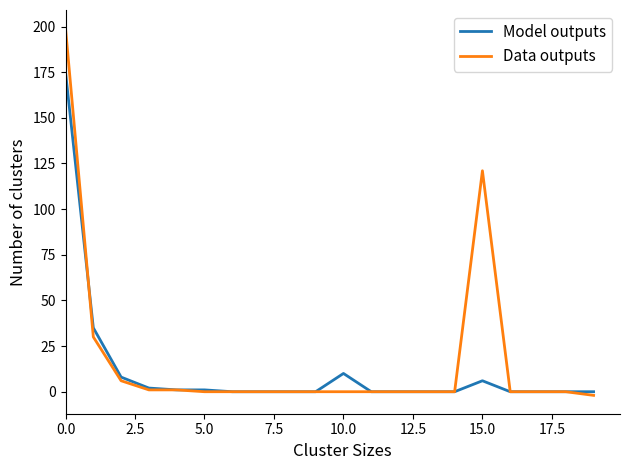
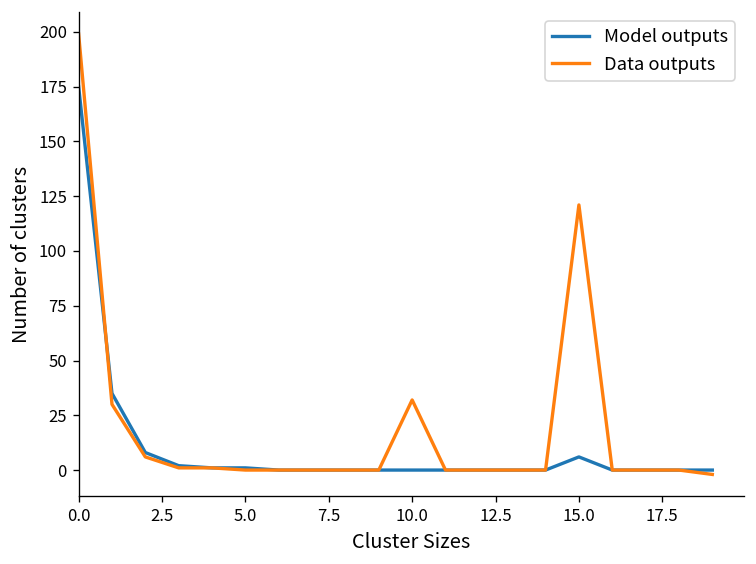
Model outputs, 10.0: 10 -> 0
Data outputs, 10.0: 0 -> 32
